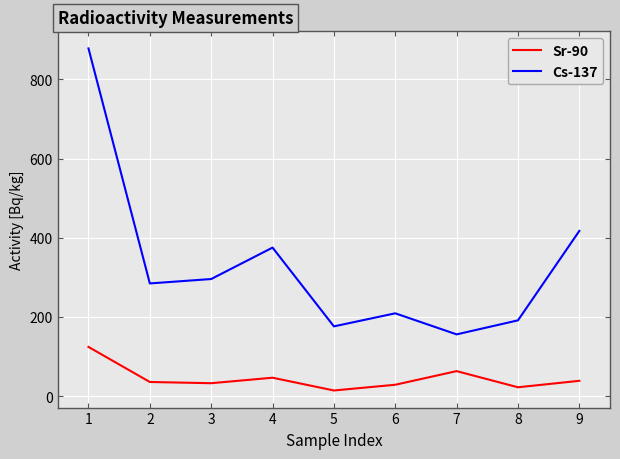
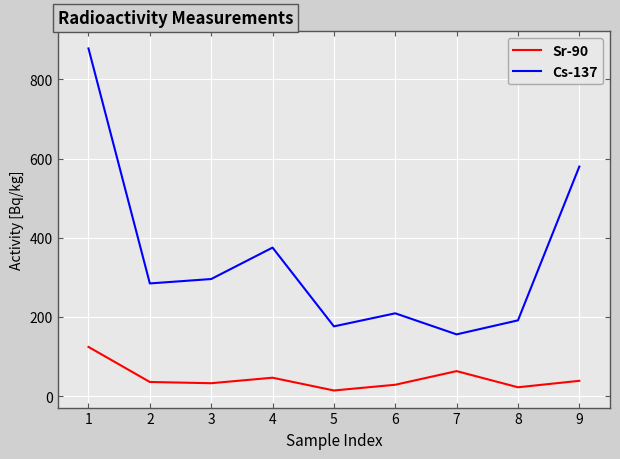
Cs-137, 9: 420 -> 580
